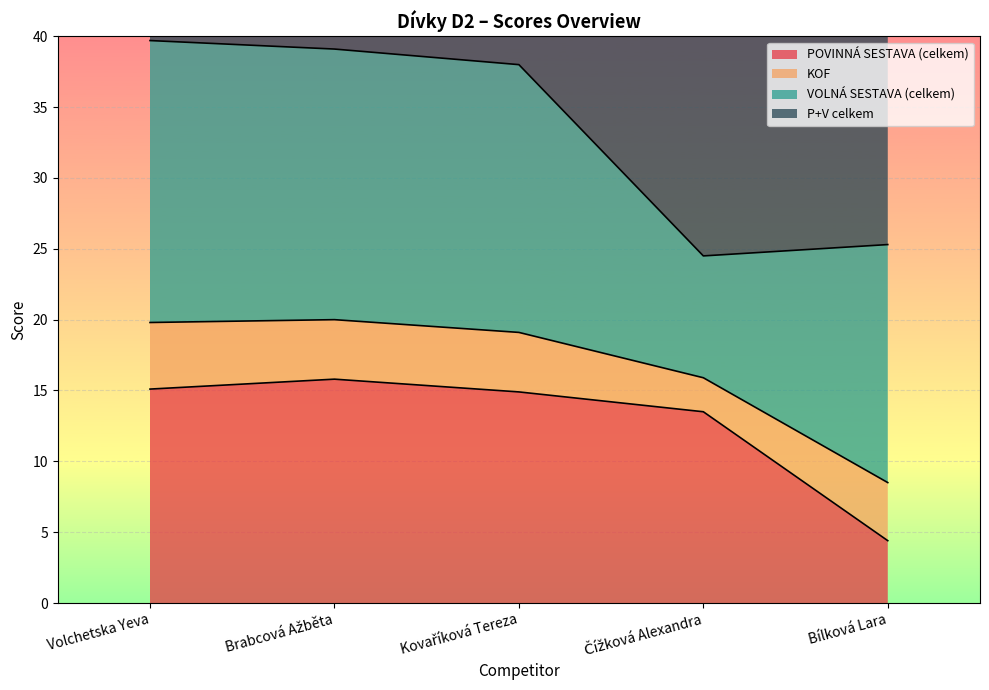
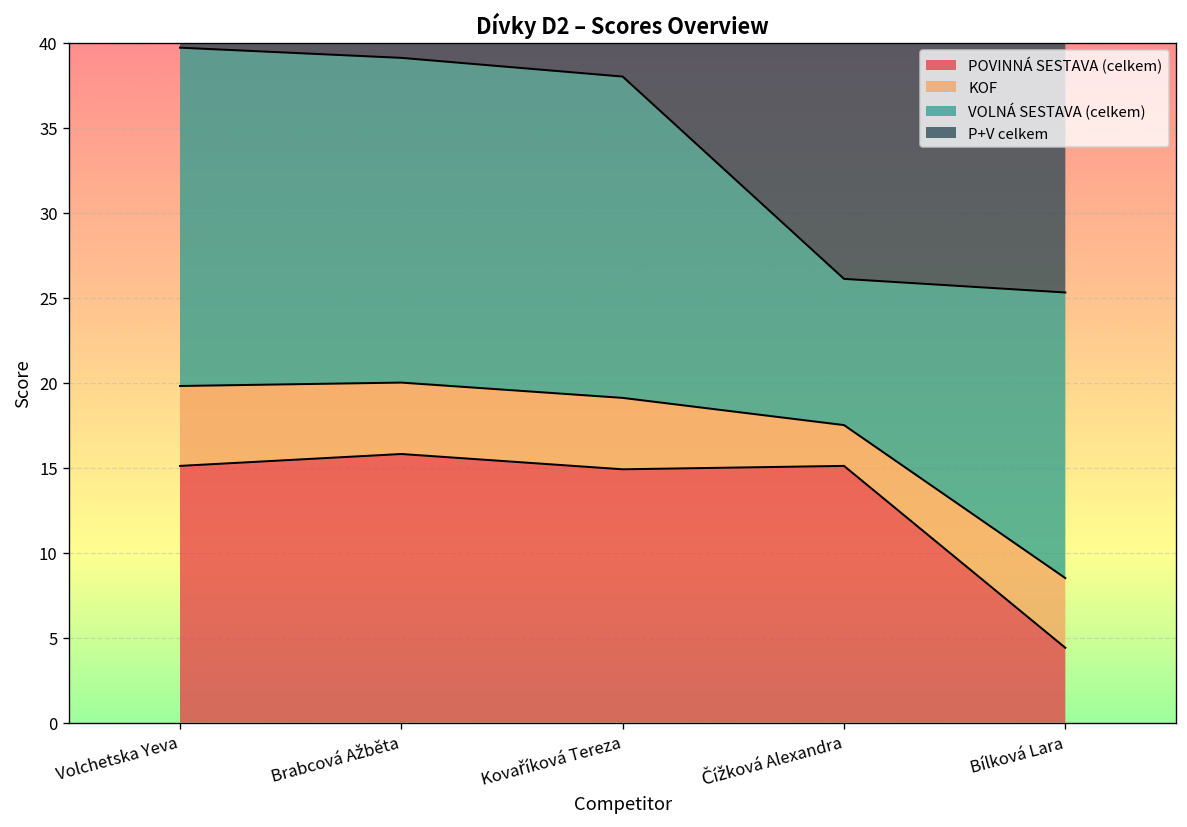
POVINNÁ SESTAVA (celkem), Čížková Alexandra: 13.5 -> 15.1
